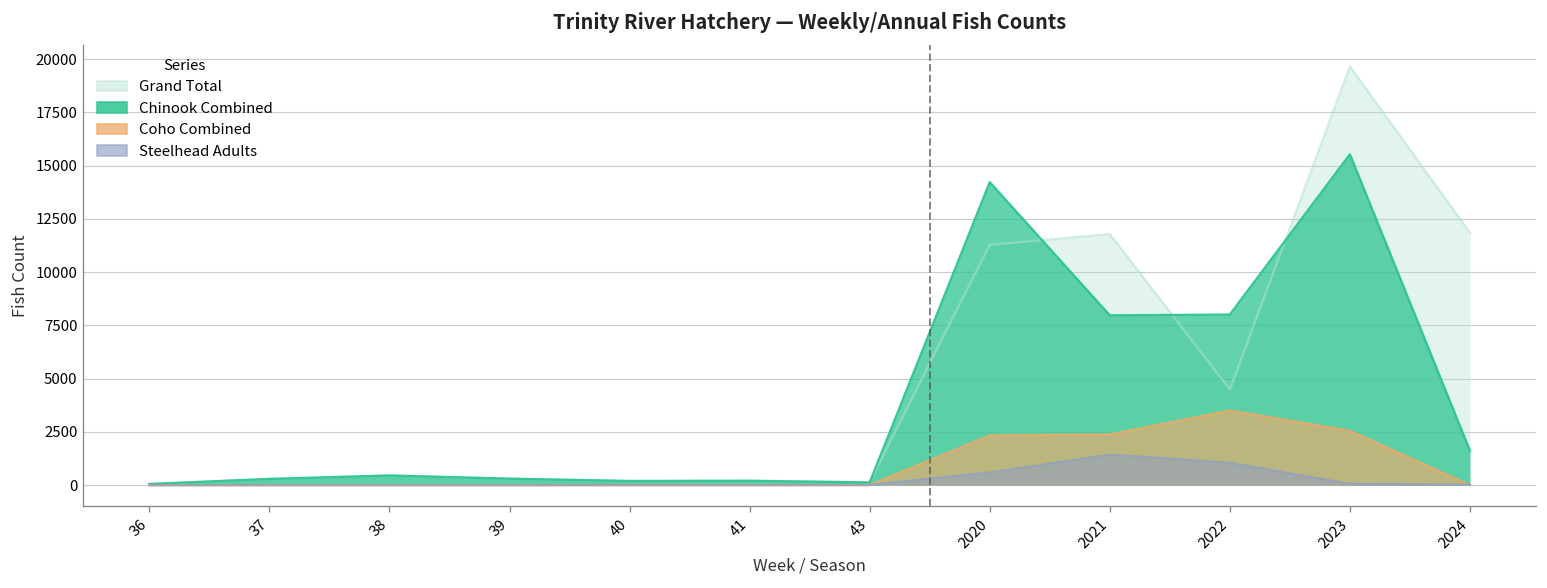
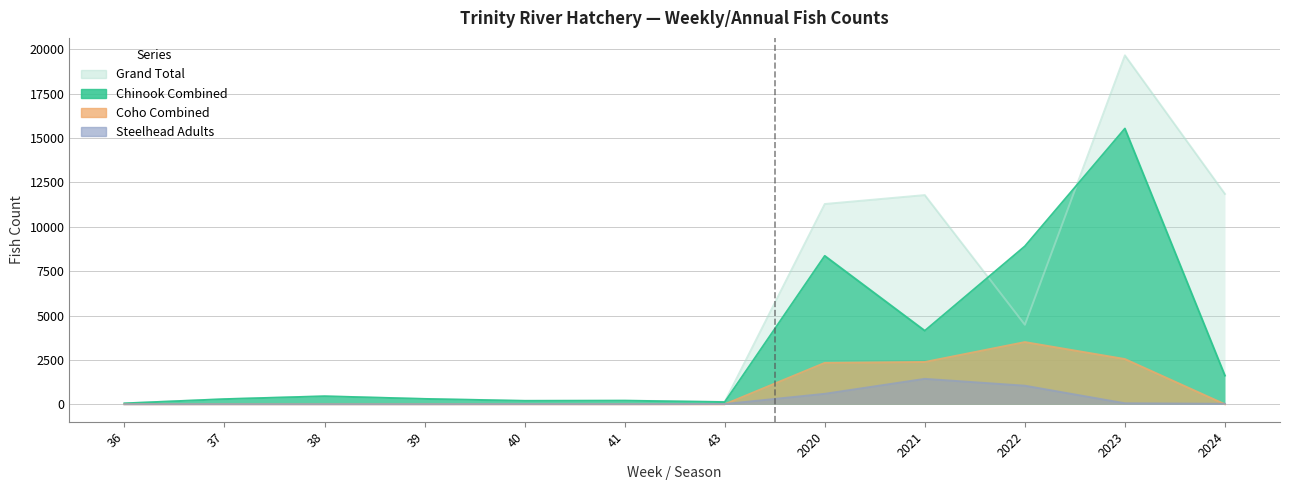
Chinook Combined, 2020: 14200 -> 8400
Chinook Combined, 2021: 8000 -> 4100
Chinook Combined, 2022: 8000 -> 8900
